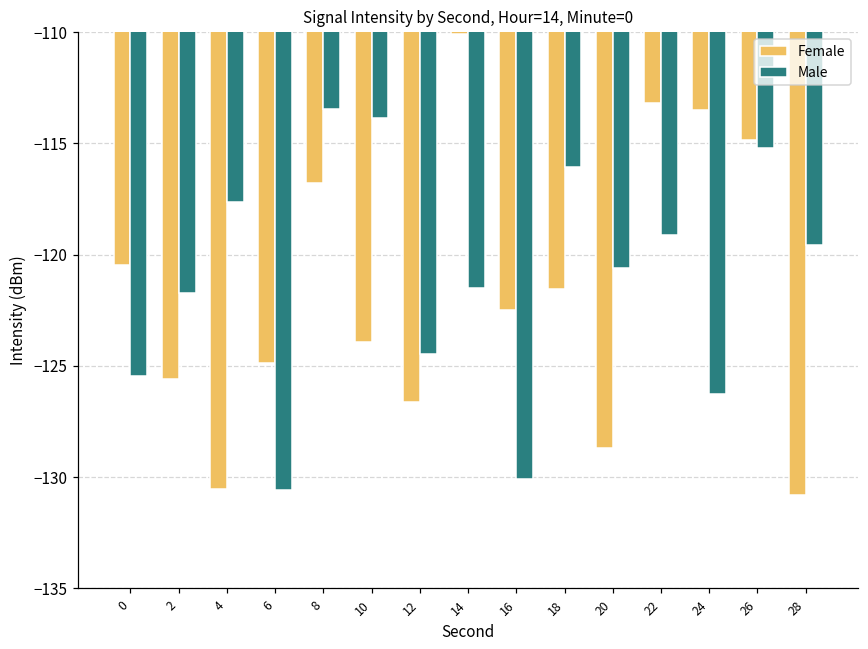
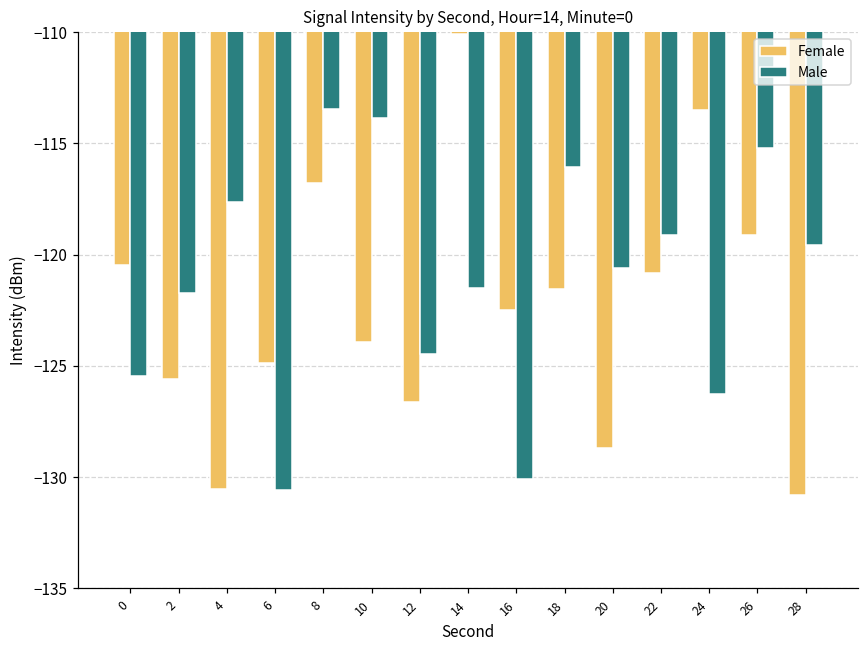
Female, 22: -113.2 -> -120.8
Female, 26: -114.8 -> -119.1
